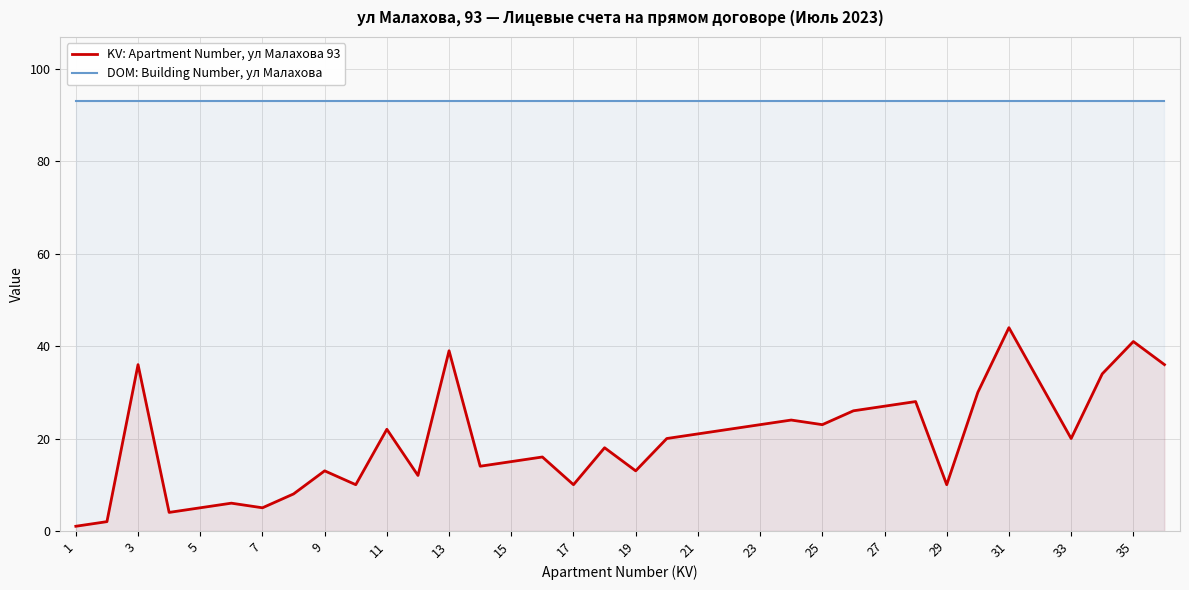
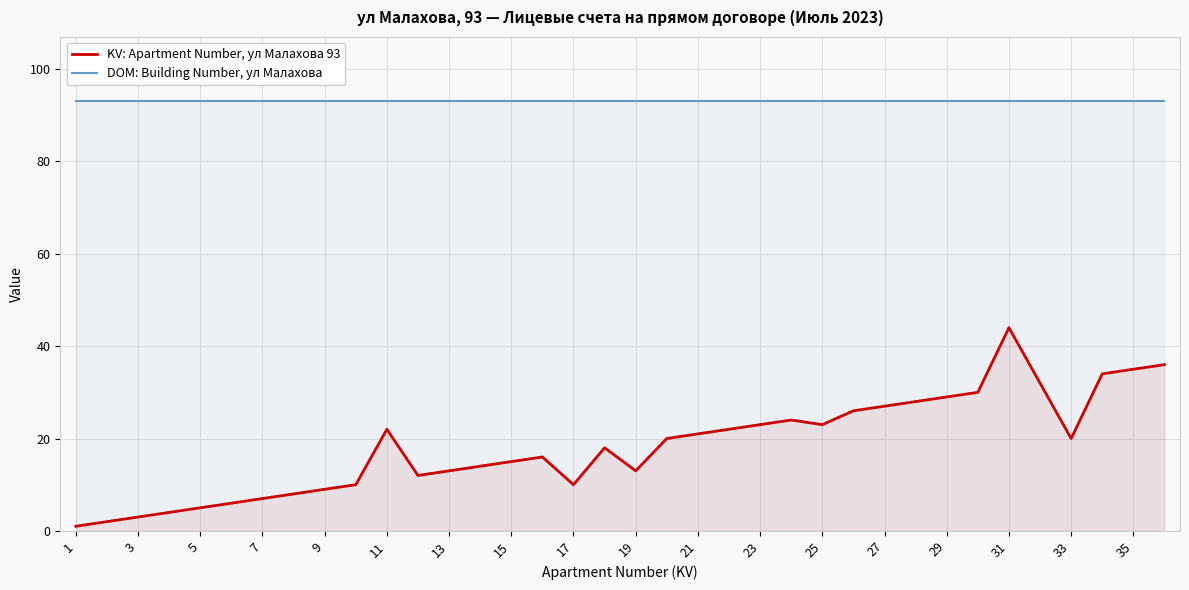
KV: Apartment Number, ул Малахова 93, 3: 36 -> 3
KV: Apartment Number, ул Малахова 93, 7: 5 -> 7
KV: Apartment Number, ул Малахова 93, 9: 13 -> 9
KV: Apartment Number, ул Малахова 93, 13: 39 -> 13
KV: Apartment Number, ул Малахова 93, 29: 10 -> 29
KV: Apartment Number, ул Малахова 93, 35: 41 -> 35
